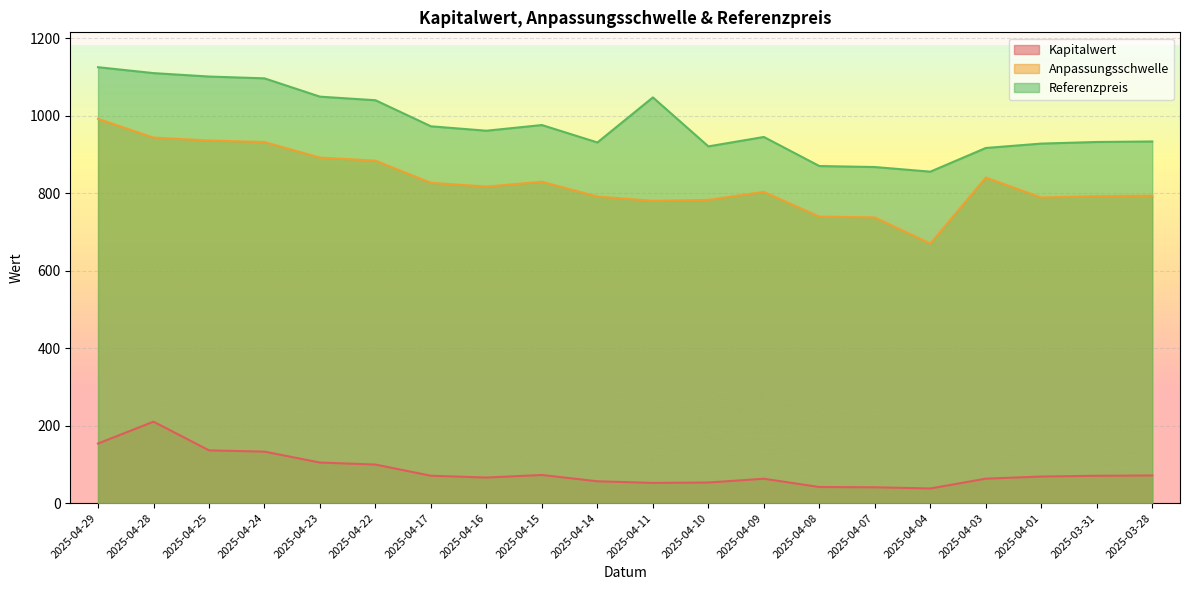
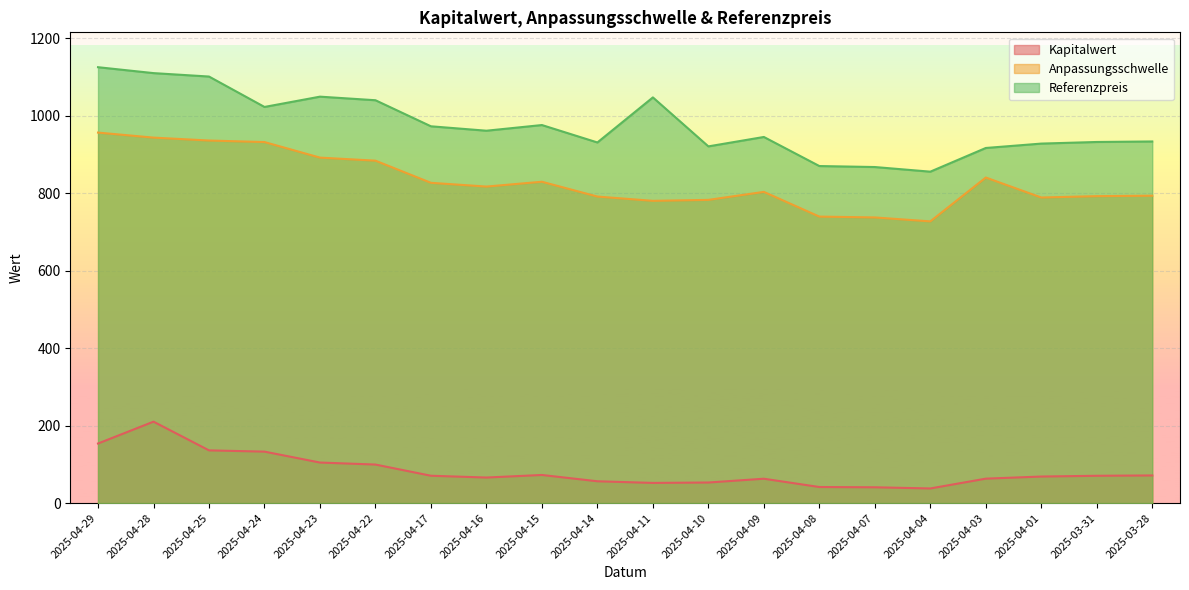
Anpassungsschwelle, 2025-04-29: 990 -> 960
Referenzpreis, 2025-04-24: 1100 -> 1020
Anpassungsschwelle, 2025-04-04: 670 -> 730
